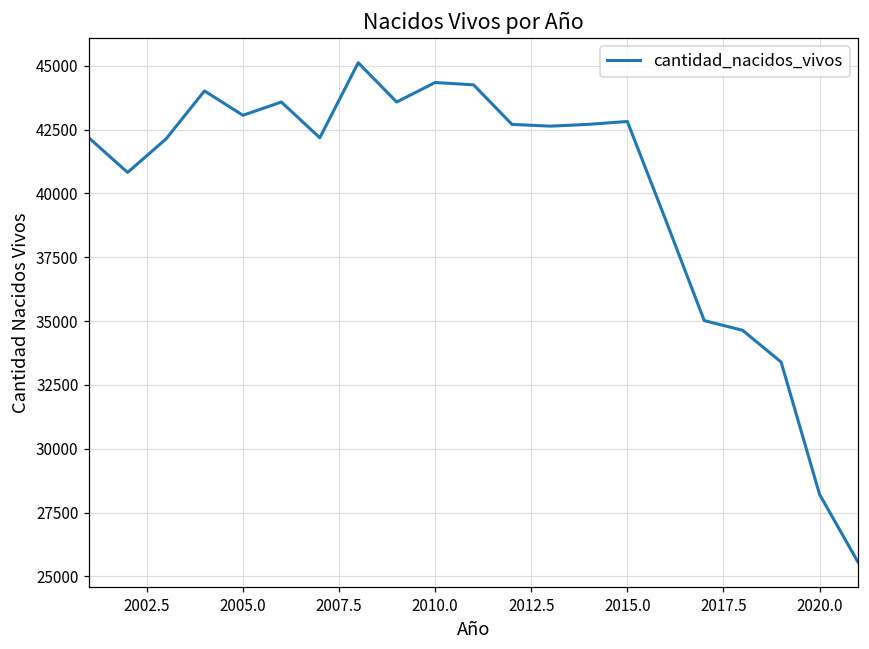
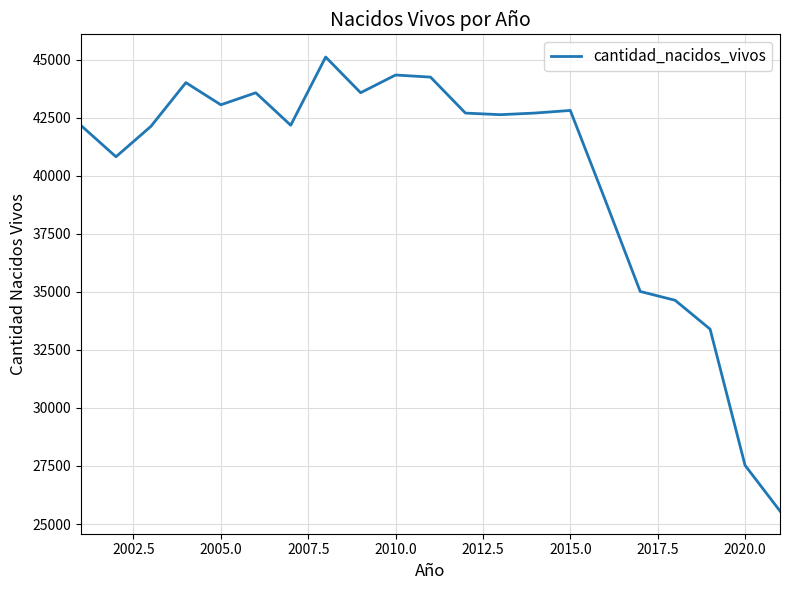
2020.0: 28200 -> 27500
